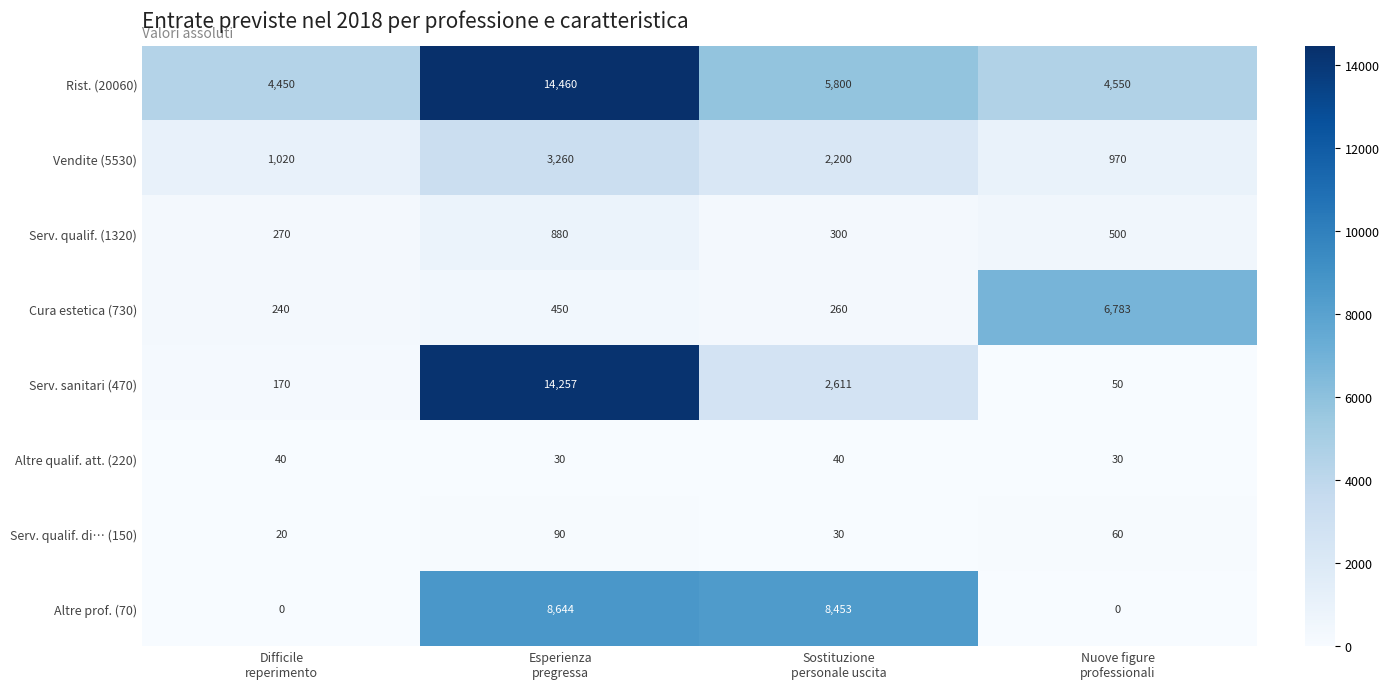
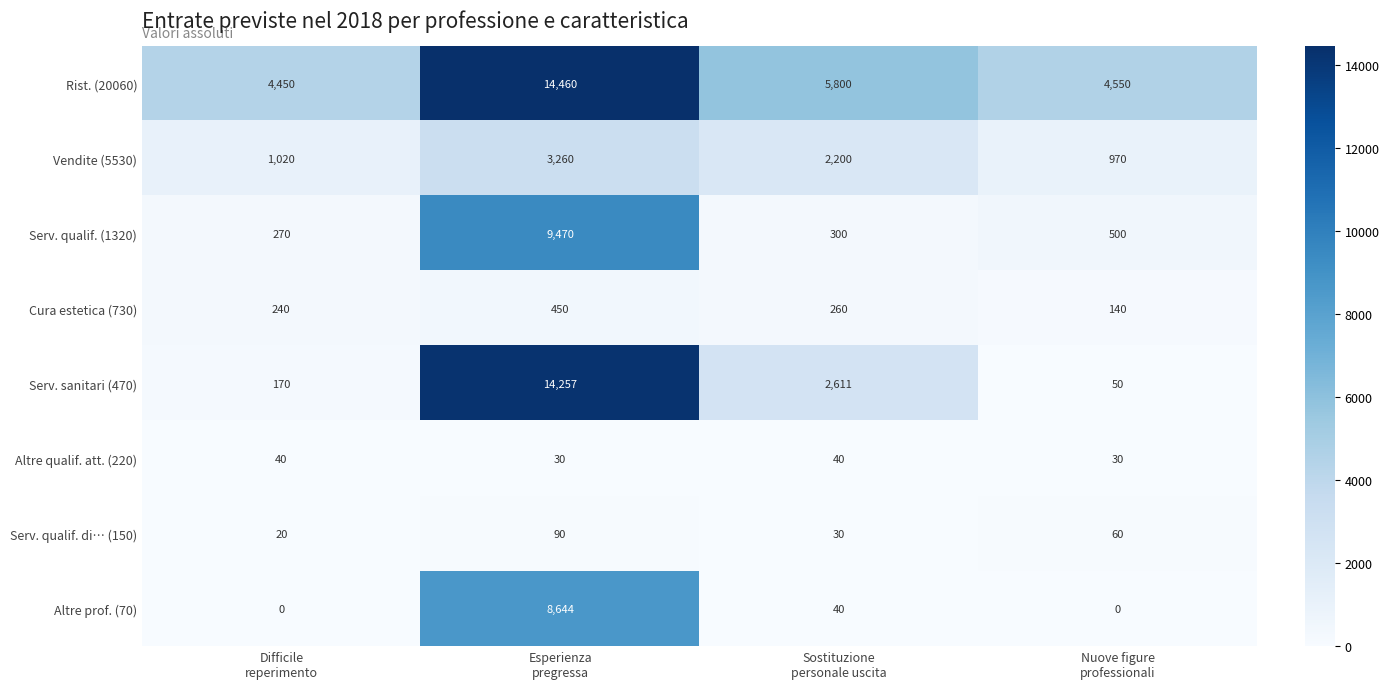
Serv. qualif. (1320), Esperienza pregressa: 880 -> 9,470
Cura estetica (730), Nuove figure professionali: 6,783 -> 140
Altre prof. (70), Sostituzione personale uscita: 8,453 -> 40
